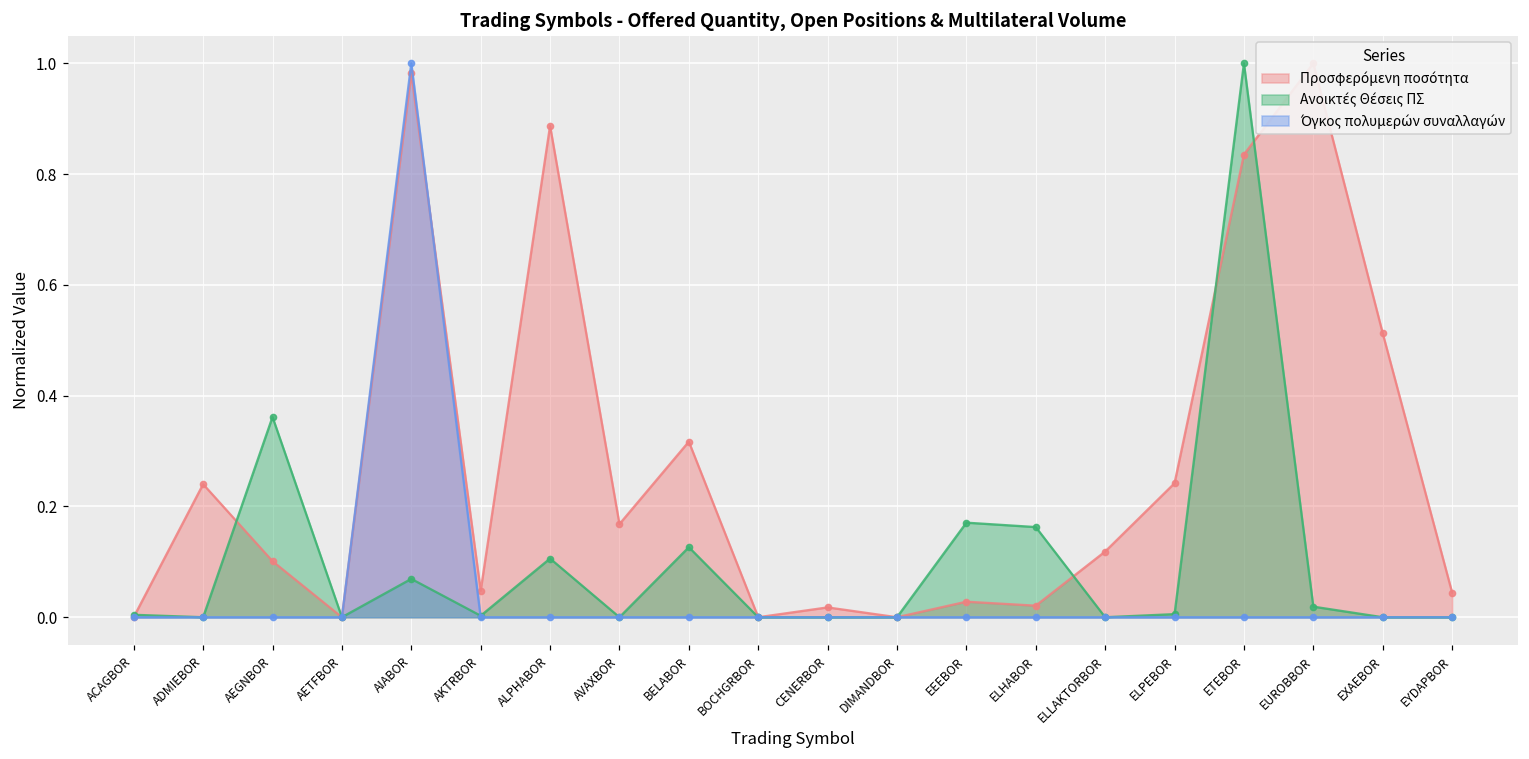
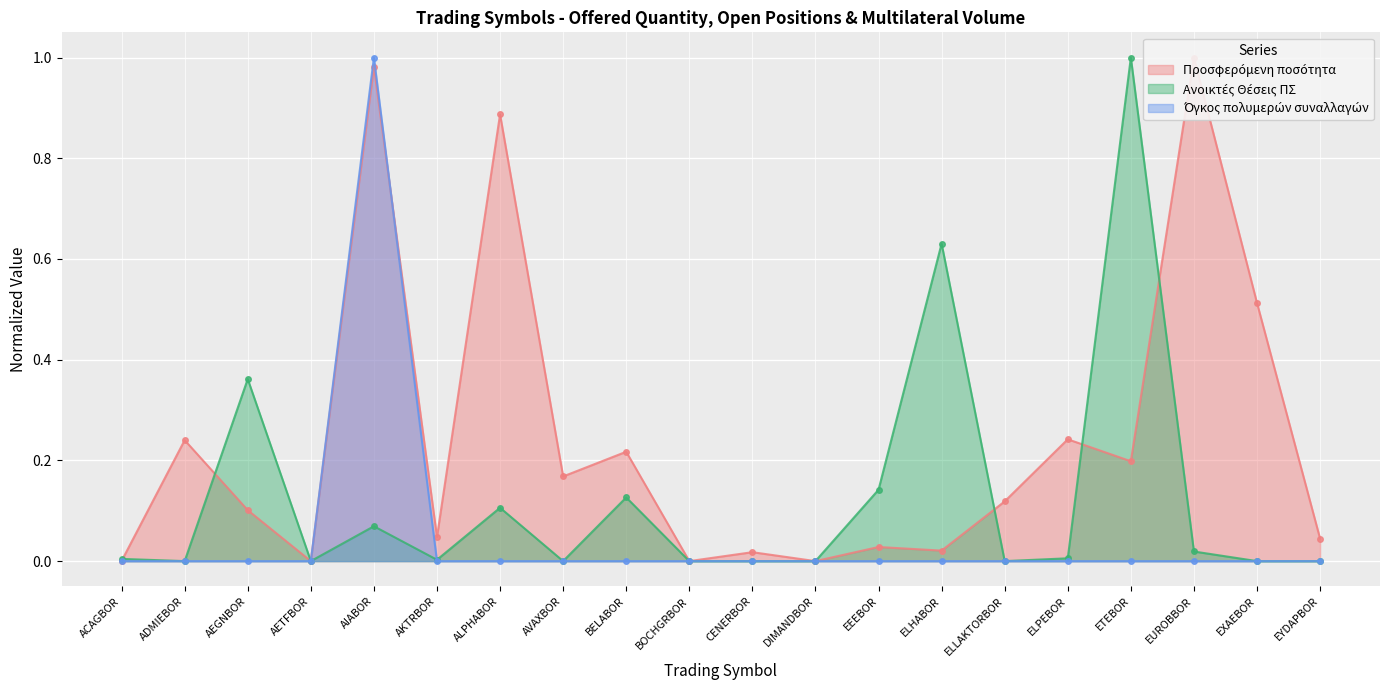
Προσφερόμενη ποσότητα, BELABOR: 0.32 -> 0.22
Ανοικτές Θέσεις ΠΣ, EEEBOR: 0.17 -> 0.14
Ανοικτές Θέσεις ΠΣ, ELHABOR: 0.16 -> 0.63
Προσφερόμενη ποσότητα, ETEBOR: 0.84 -> 0.20
